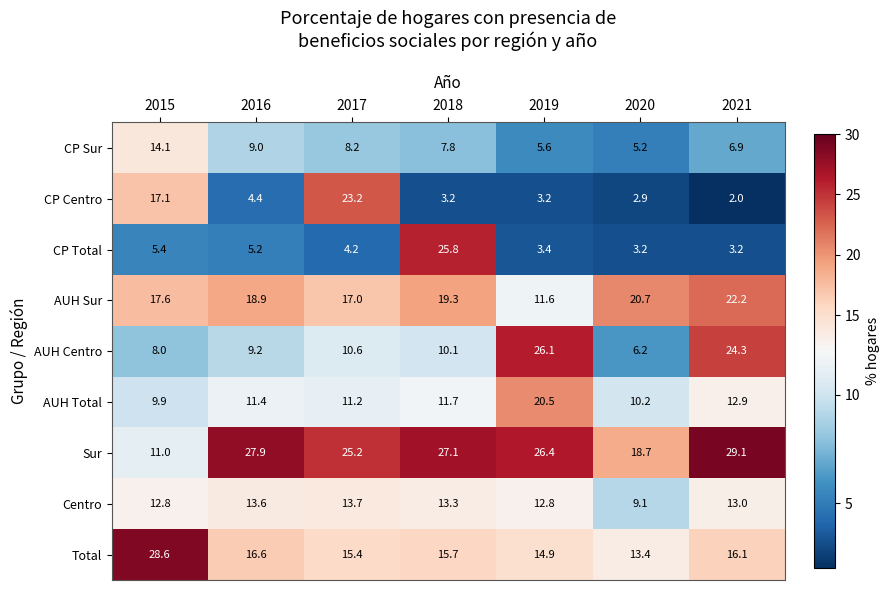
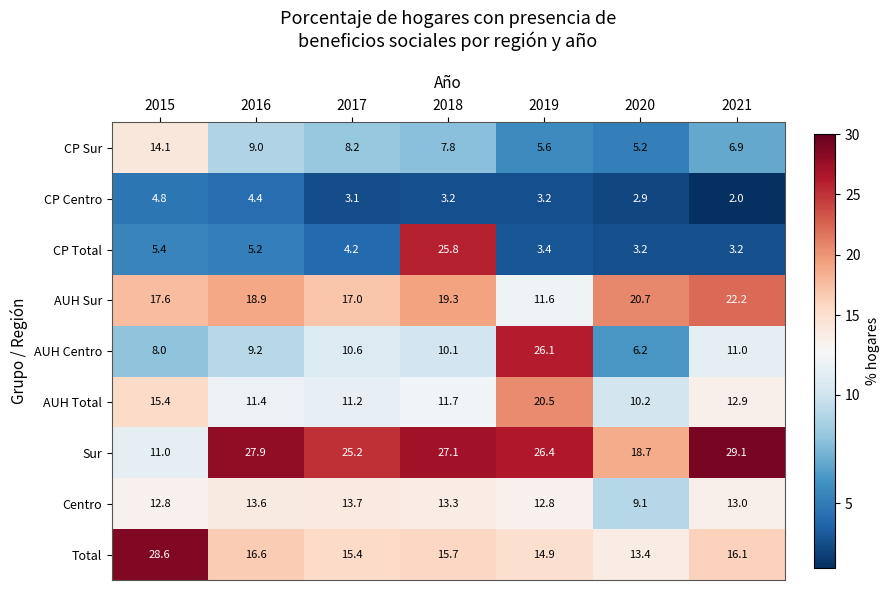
CP Centro, 2015: 17.1 -> 4.8
CP Centro, 2017: 23.2 -> 3.1
AUH Centro, 2021: 24.3 -> 11.0
AUH Total, 2015: 9.9 -> 15.4
